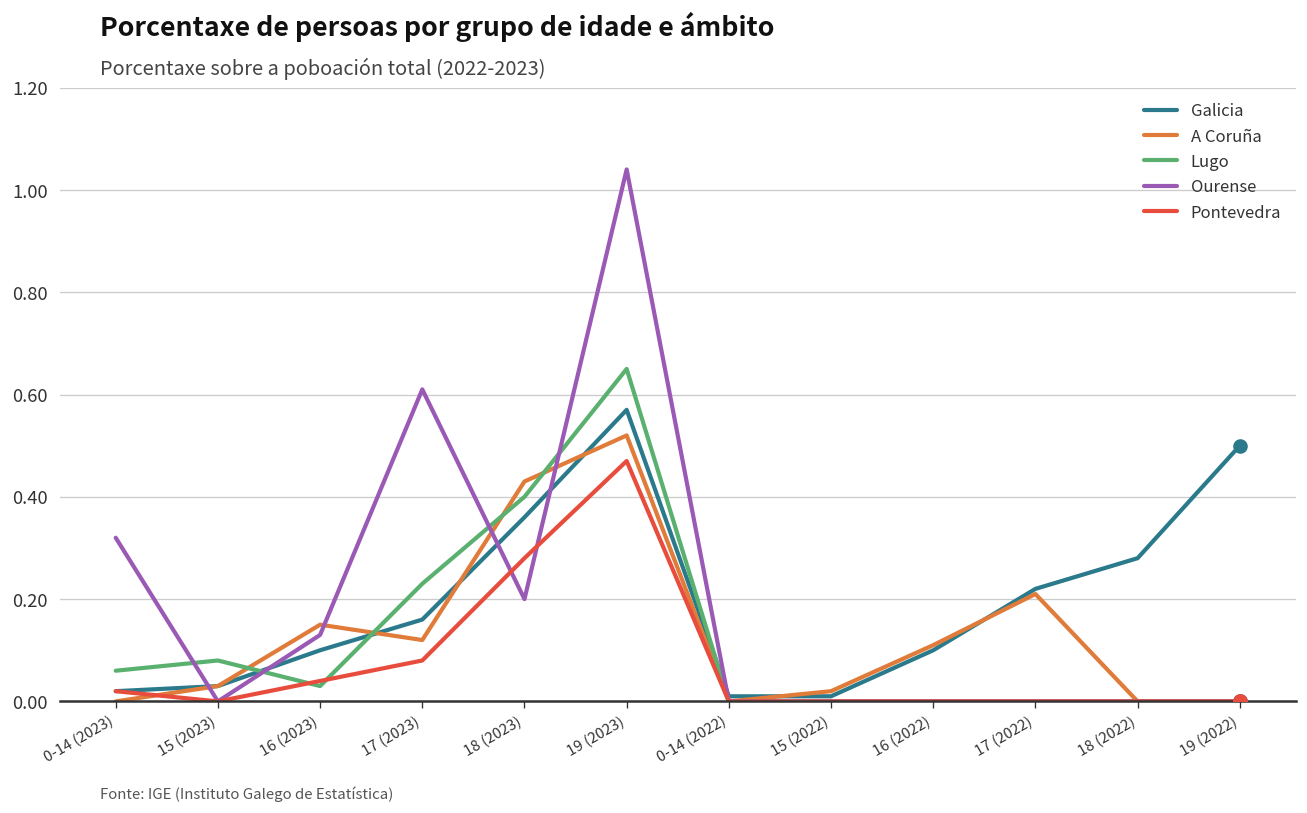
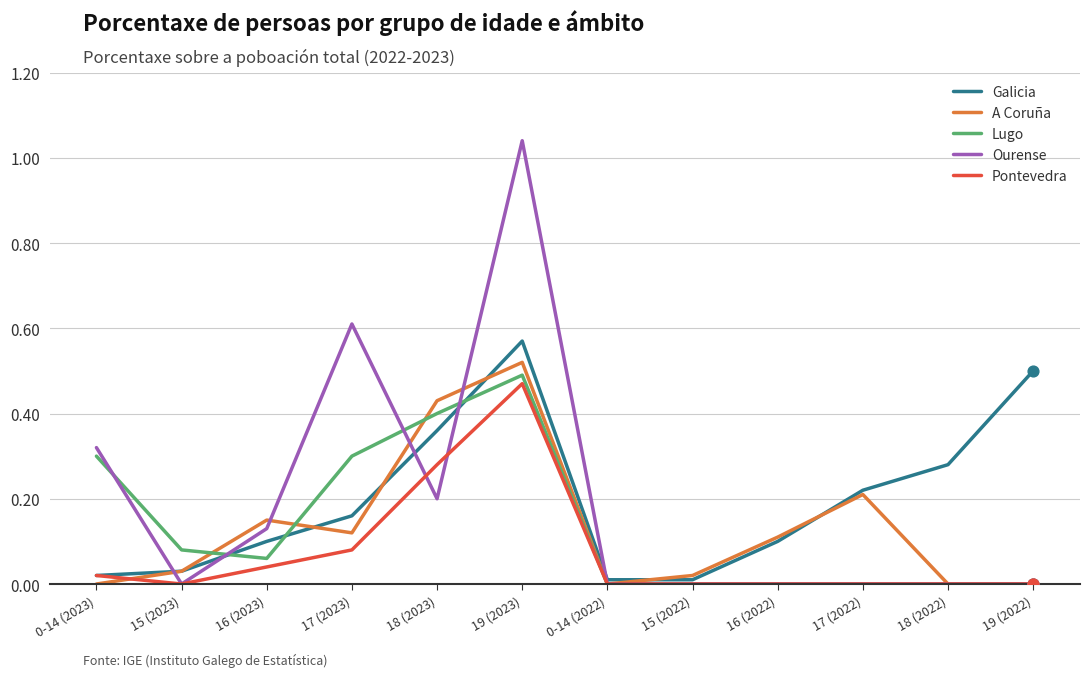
Lugo, 0-14 (2023): 0.06 -> 0.30
Lugo, 16 (2023): 0.03 -> 0.06
Lugo, 17 (2023): 0.23 -> 0.30
Lugo, 19 (2023): 0.65 -> 0.49
